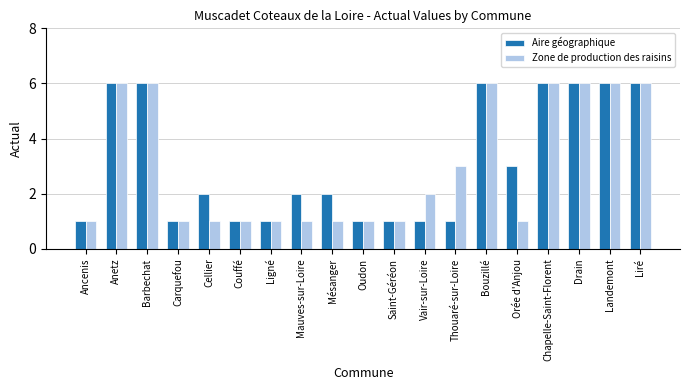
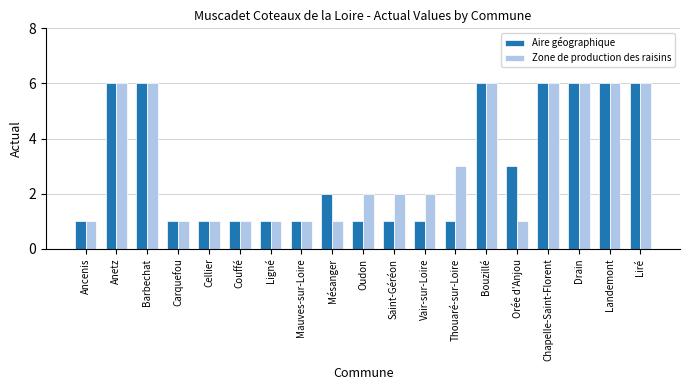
Aire géographique, Cellier: 2 -> 1
Aire géographique, Mauves-sur-Loire: 2 -> 1
Zone de production des raisins, Oudon: 1 -> 2
Zone de production des raisins, Saint-Géréon: 1 -> 2
